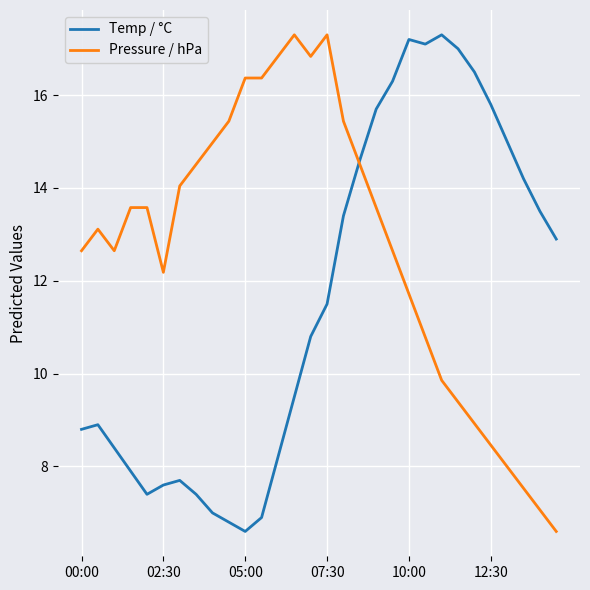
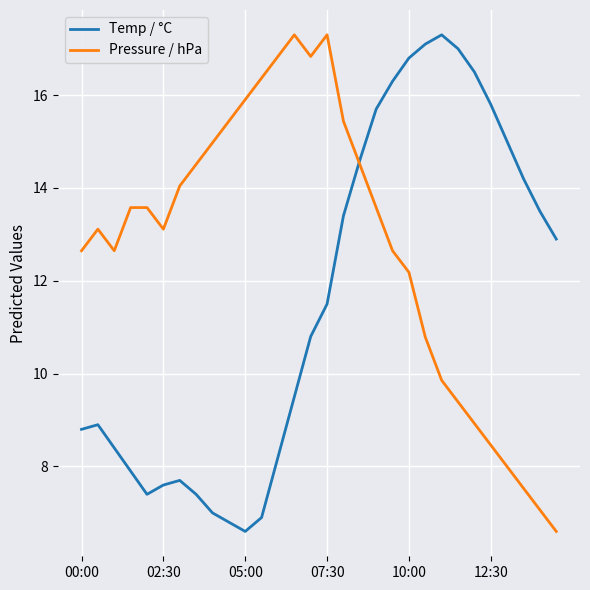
Pressure / hPa, 02:30: 12.2 -> 13.1
Pressure / hPa, 05:00: 16.4 -> 15.9
Temp / °C, 10:00: 17.2 -> 16.8
Pressure / hPa, 10:00: 11.7 -> 12.2
